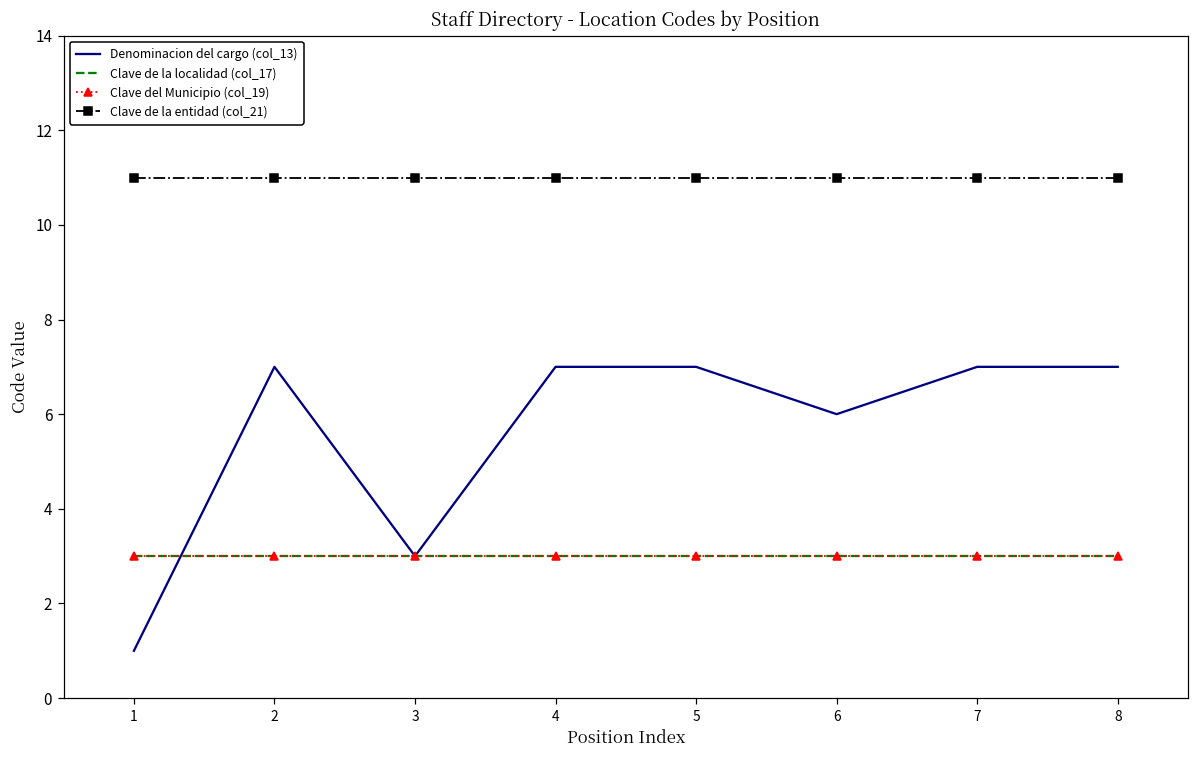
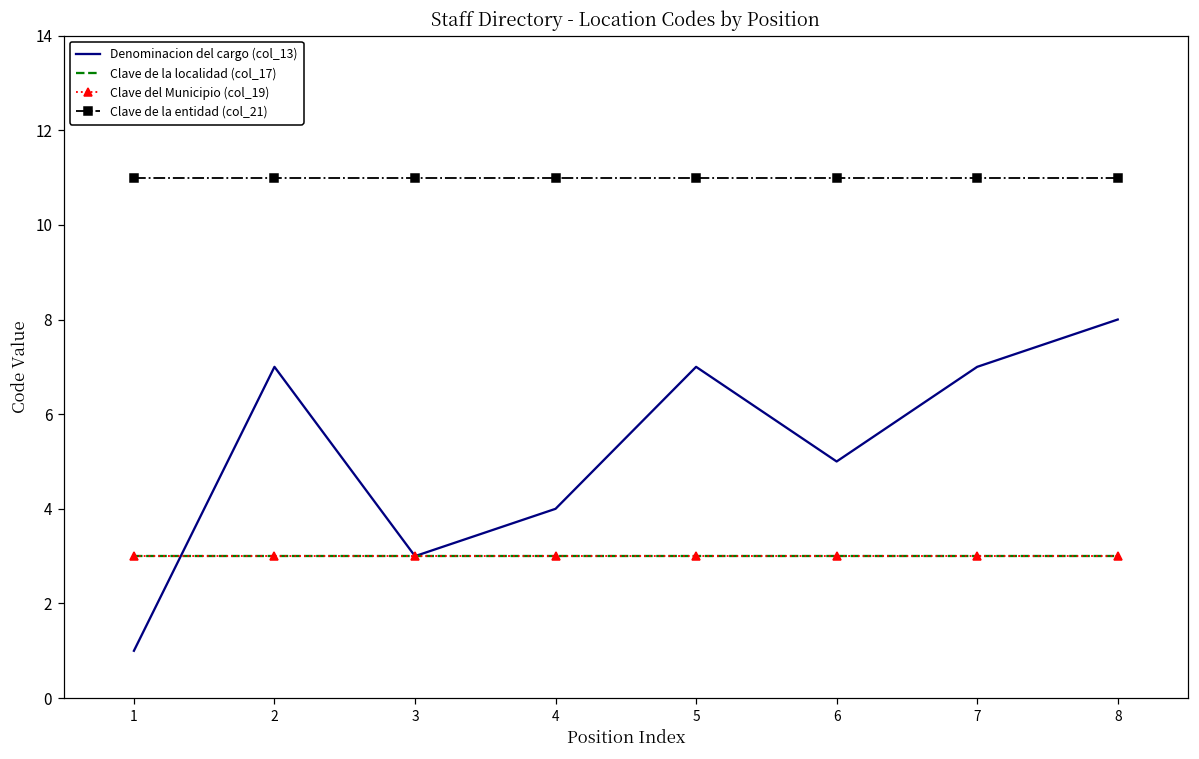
Denominacion del cargo (col_13), 4: 7 -> 4
Denominacion del cargo (col_13), 6: 6 -> 5
Denominacion del cargo (col_13), 8: 7 -> 8
